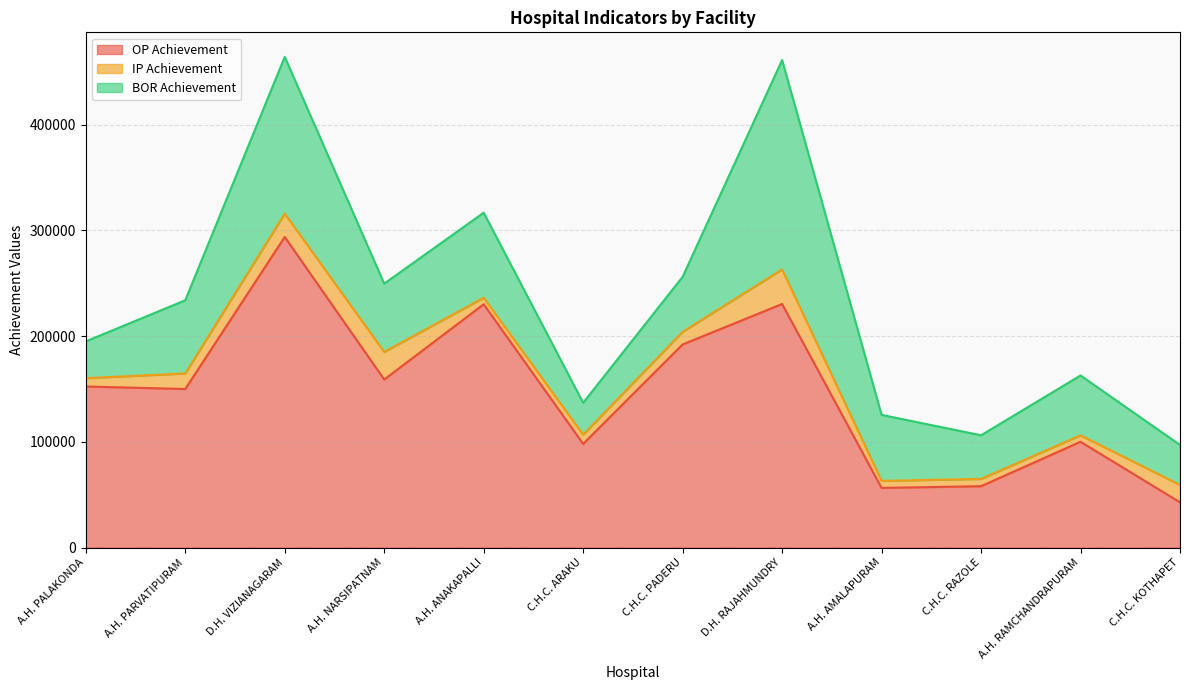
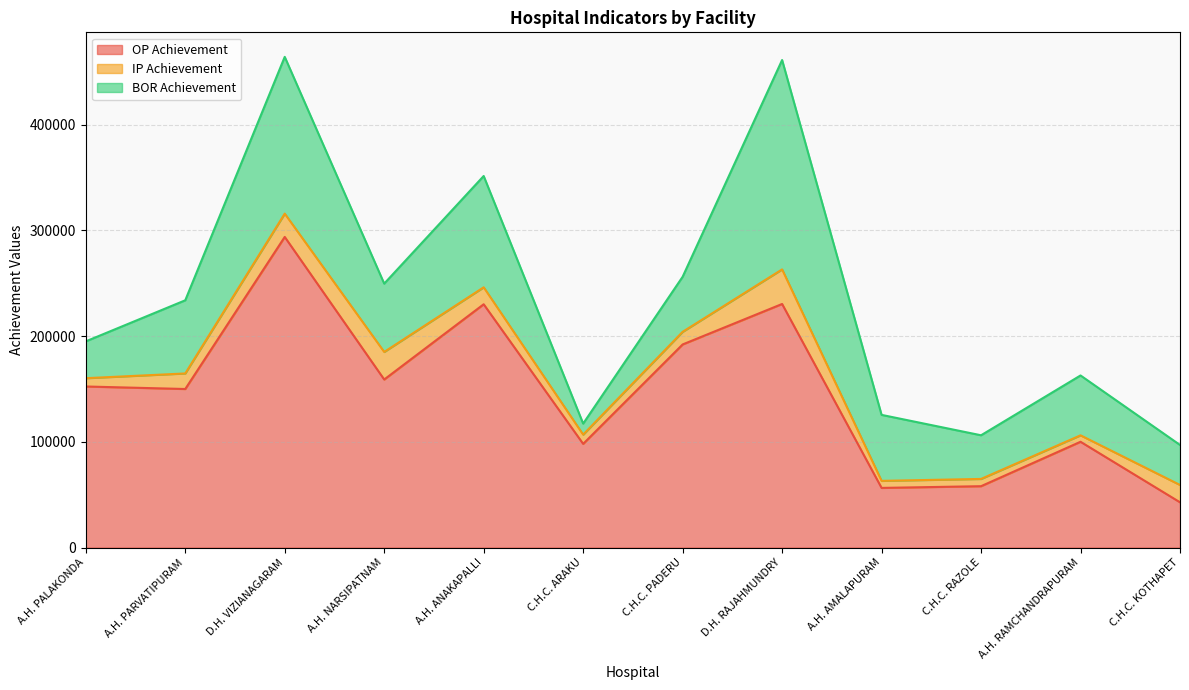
IP Achievement, A.H. ANAKAPALLI: 6000 -> 16000
BOR Achievement, A.H. ANAKAPALLI: 80000 -> 105000
BOR Achievement, C.H.C. ARAKU: 30000 -> 10000
